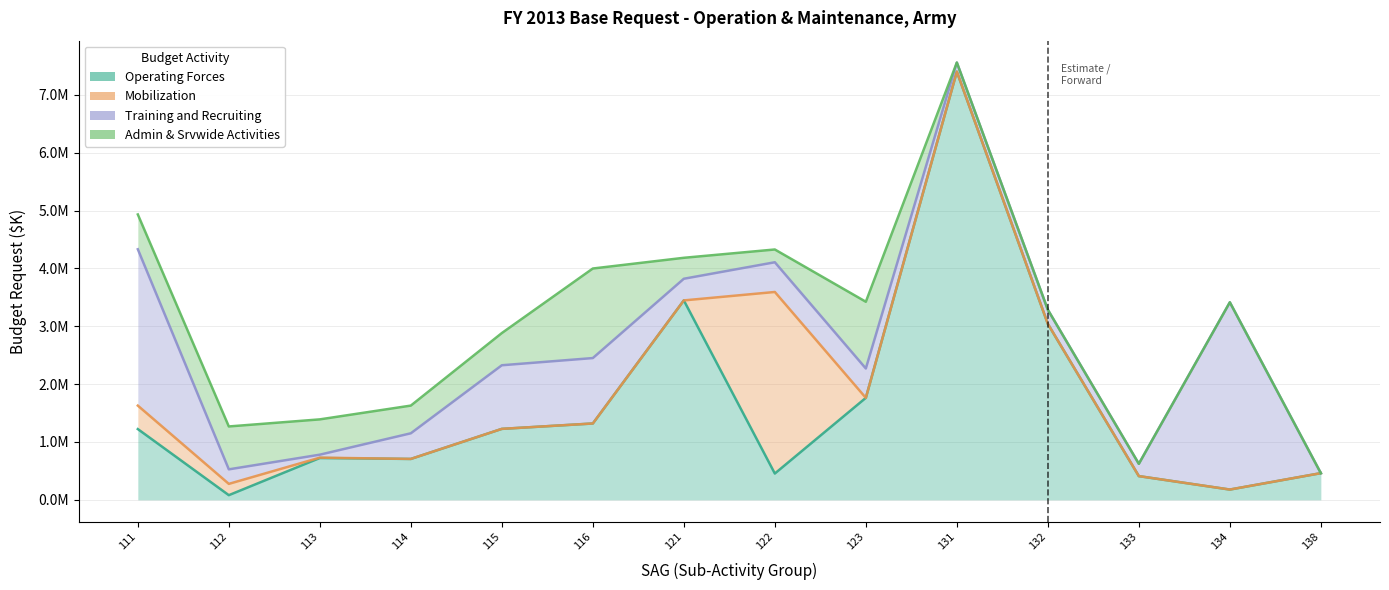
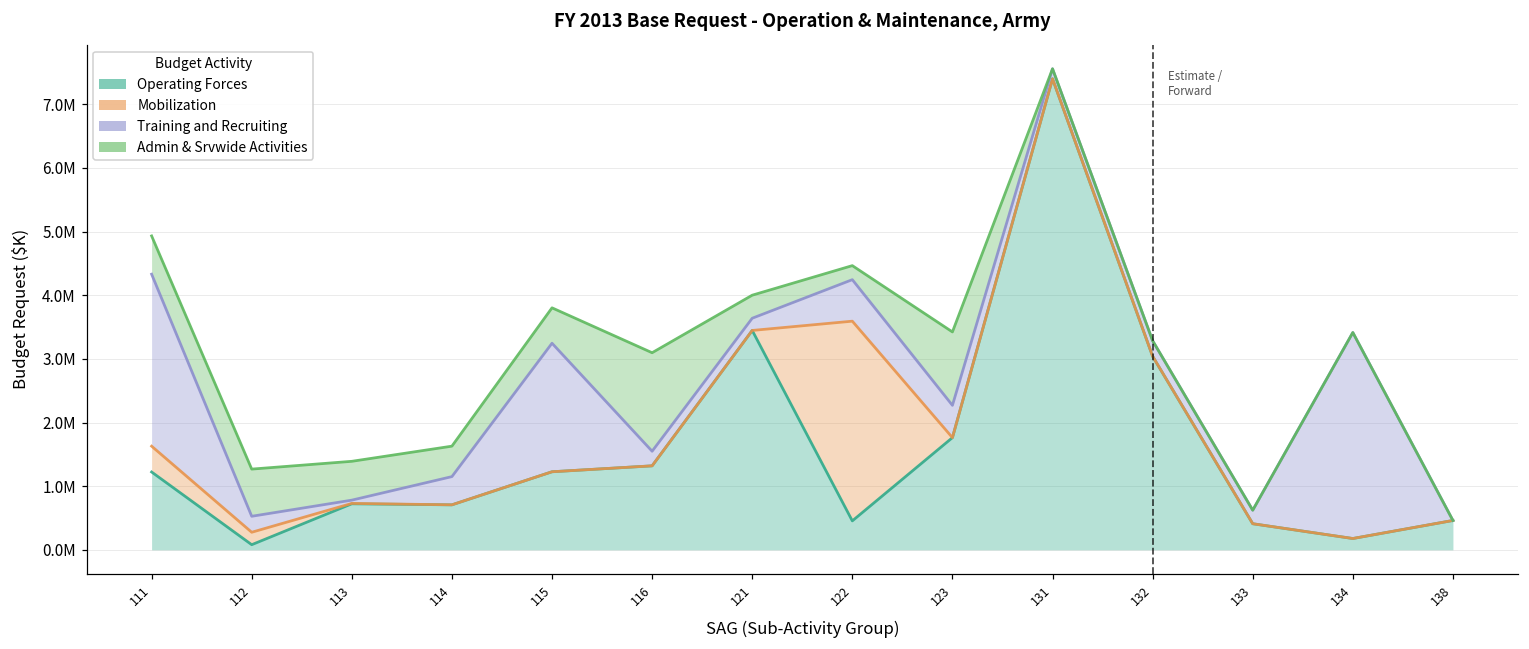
Training and Recruiting, 115: 1100000 -> 2000000
Training and Recruiting, 116: 1100000 -> 200000
Training and Recruiting, 121: 400000 -> 200000
Training and Recruiting, 122: 500000 -> 700000
